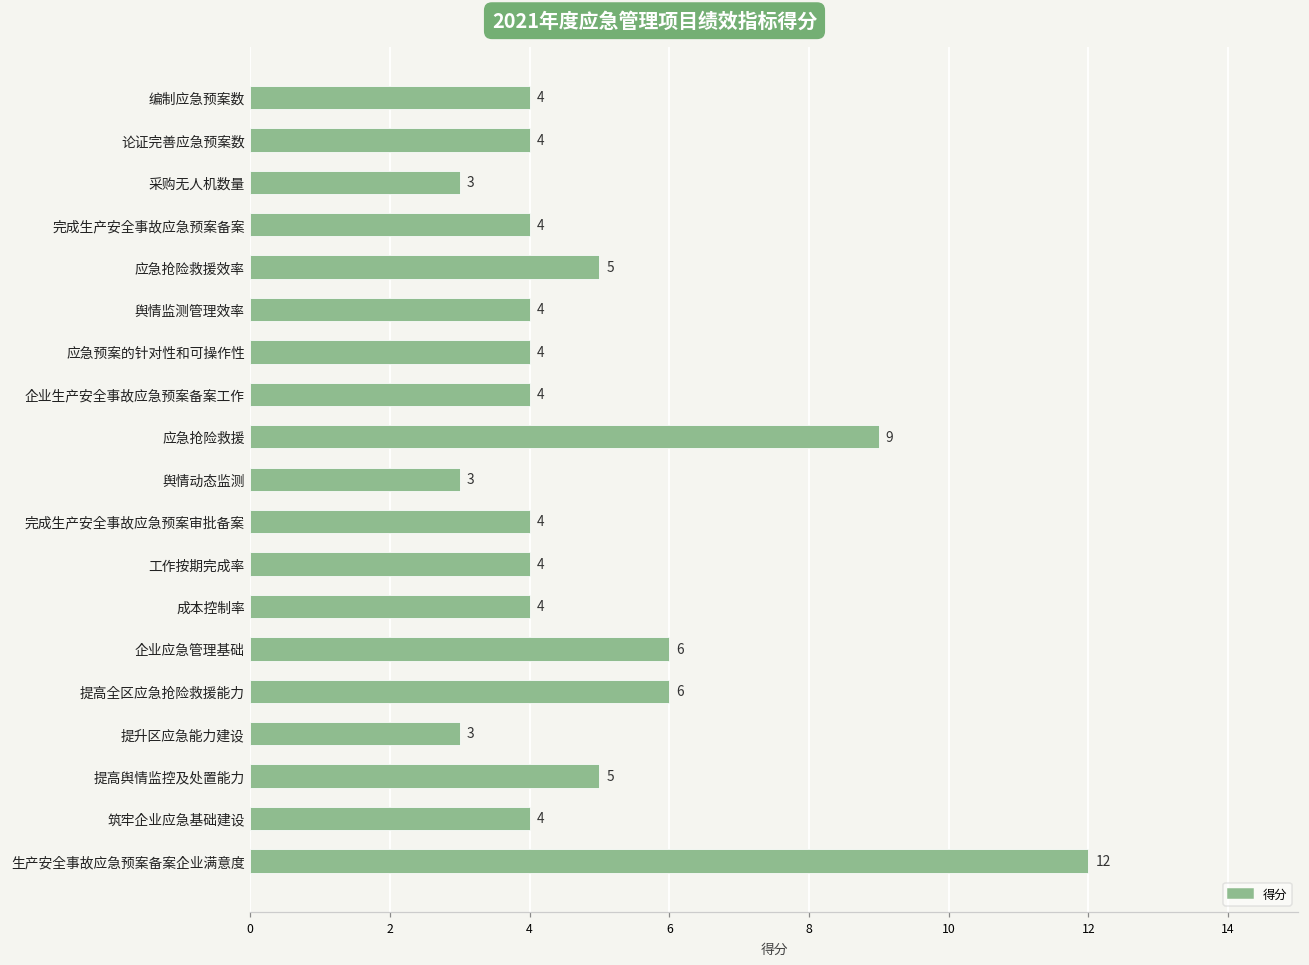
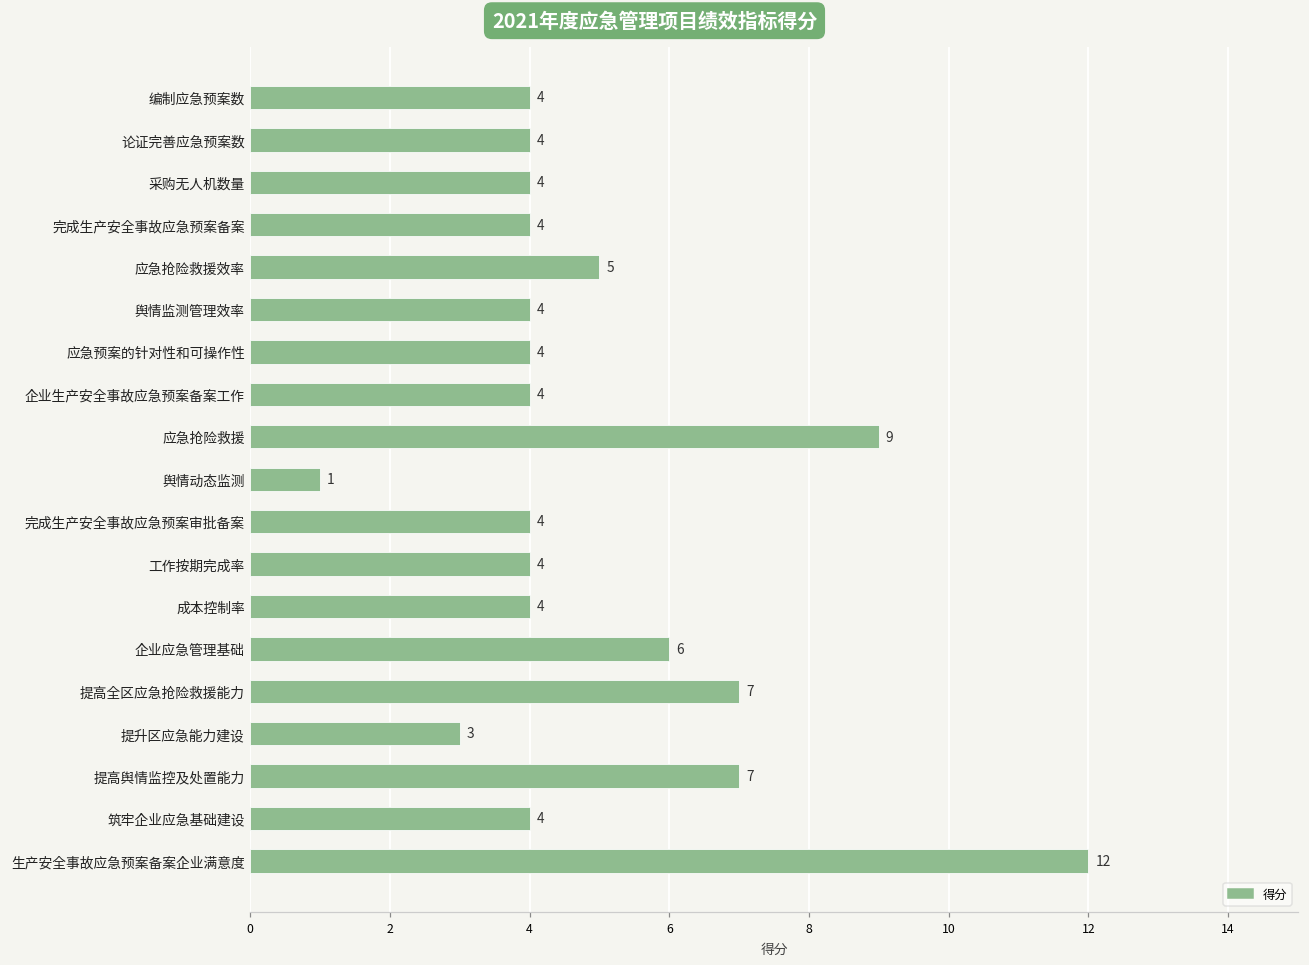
采购无人机数量: 3 -> 4
舆情动态监测: 3 -> 1
提高全区应急抢险救援能力: 6 -> 7
提高舆情监控及处置能力: 5 -> 7
